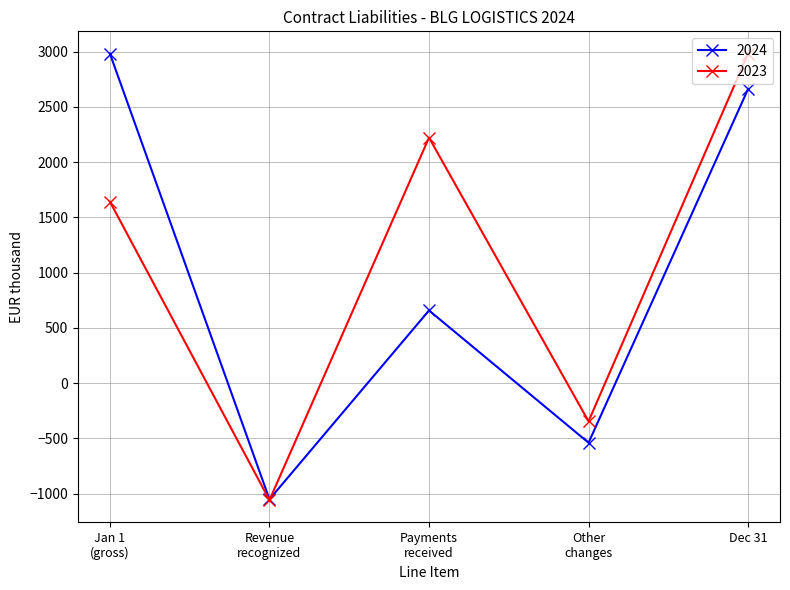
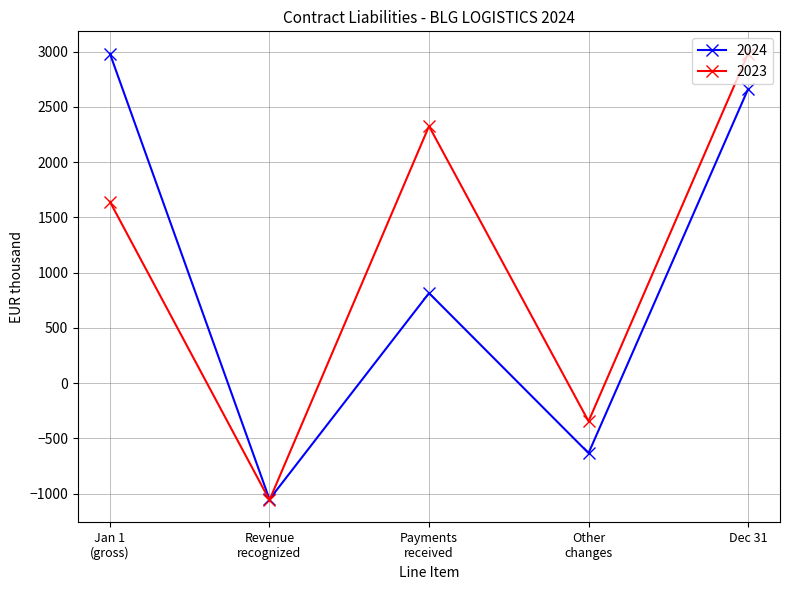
2024, Payments received: 660 -> 820
2023, Payments received: 2220 -> 2330
2024, Other changes: -540 -> -630
